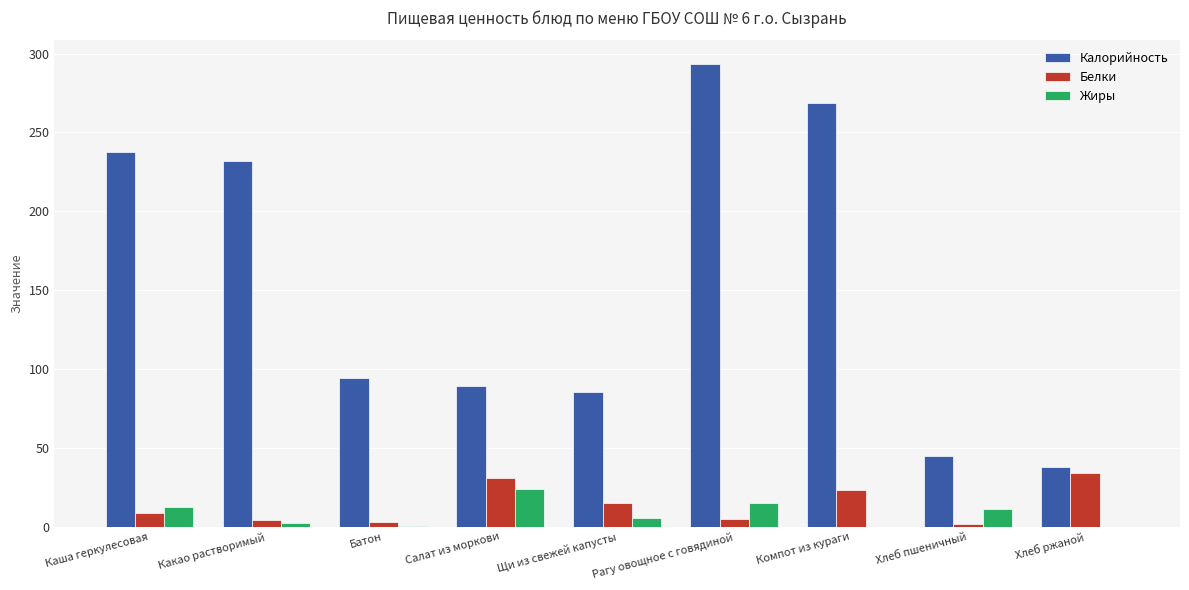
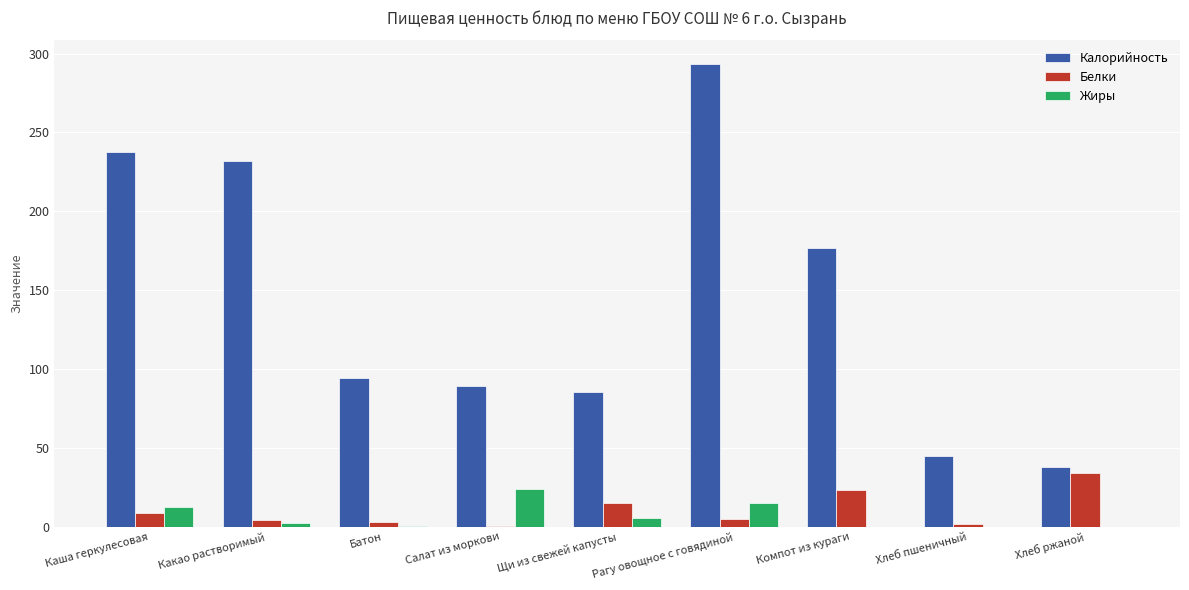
Белки, Салат из моркови: 31 -> 1
Калорийность, Компот из кураги: 269 -> 176
Жиры, Хлеб пшеничный: 11 -> 0
